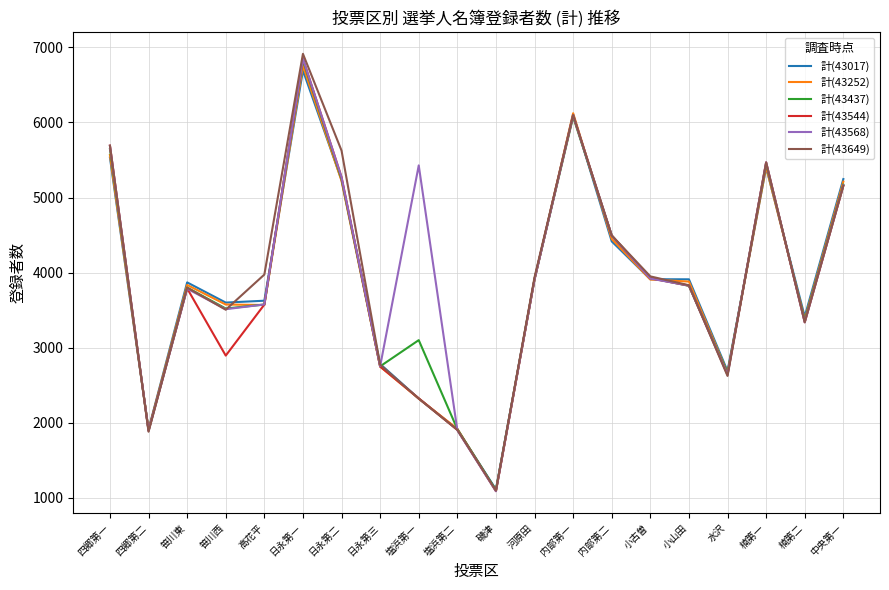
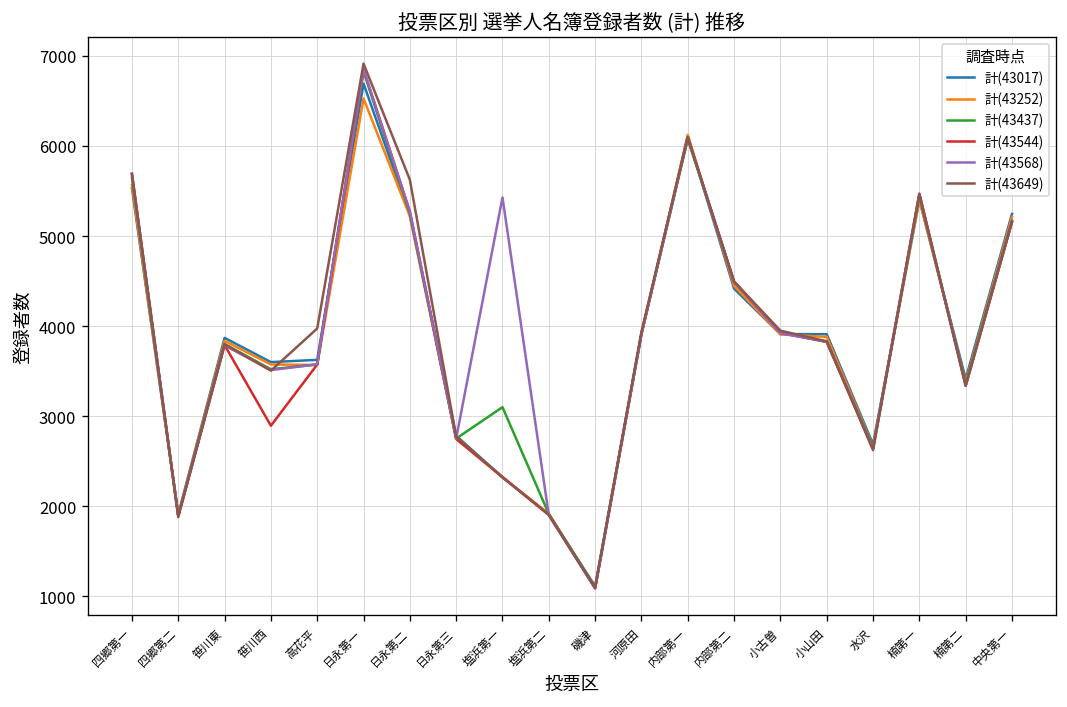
計(43252), 日永第一: 6800 -> 6500
